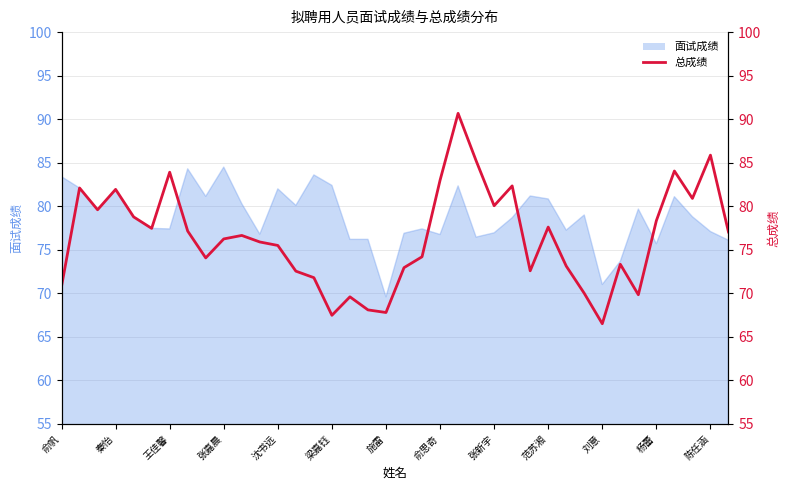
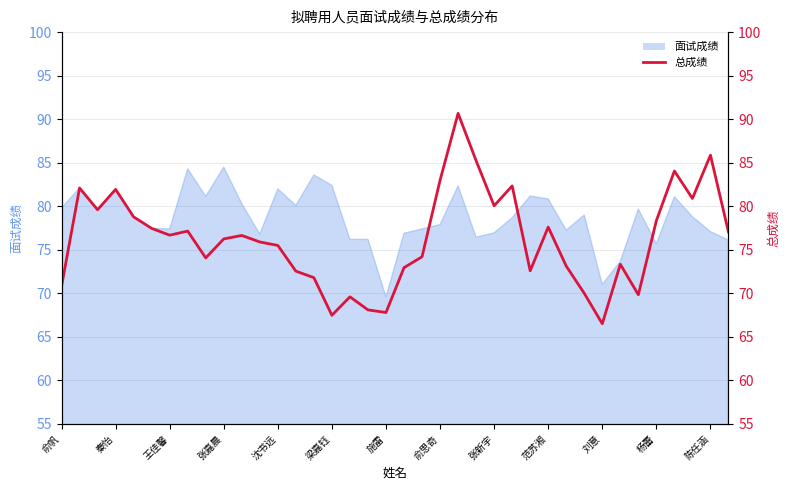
面试成绩, 俞帆: 83 -> 80
面试成绩, 俞思奇: 77 -> 78
总成绩, 王佳馨: 84 -> 77
